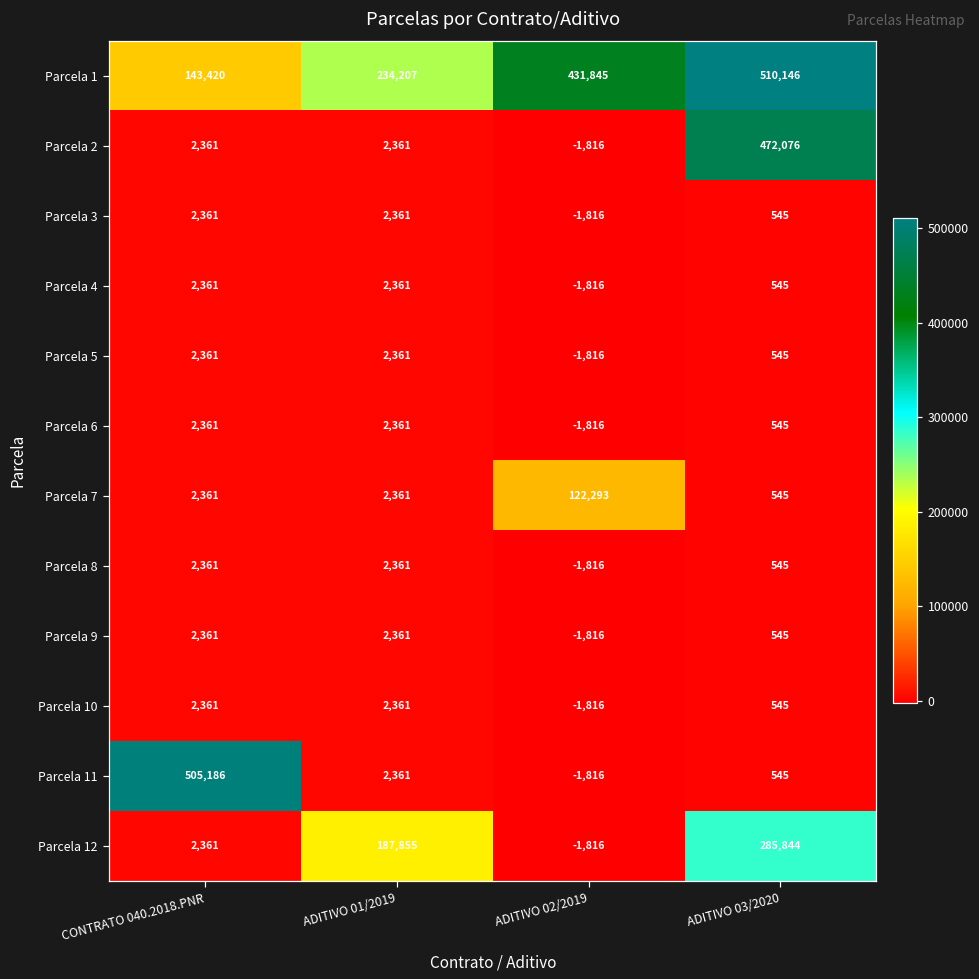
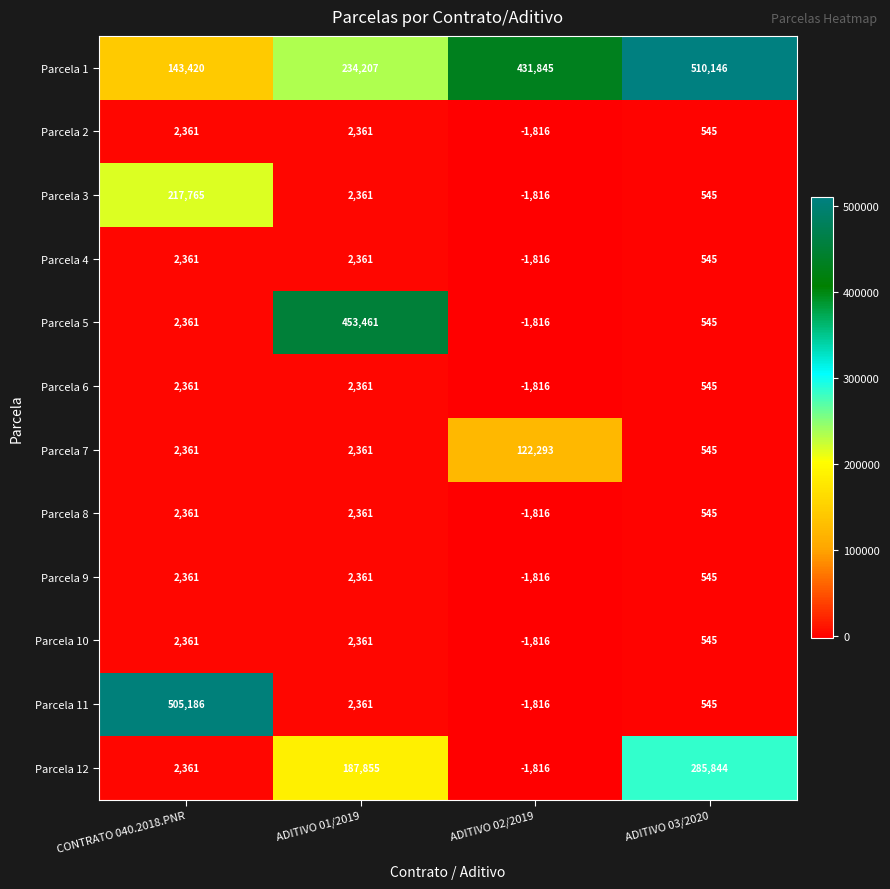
Parcela 2, ADITIVO 03/2020: 472,076 -> 545
Parcela 3, CONTRATO 040.2018.PNR: 2,361 -> 217,765
Parcela 5, ADITIVO 01/2019: 2,361 -> 453,461
